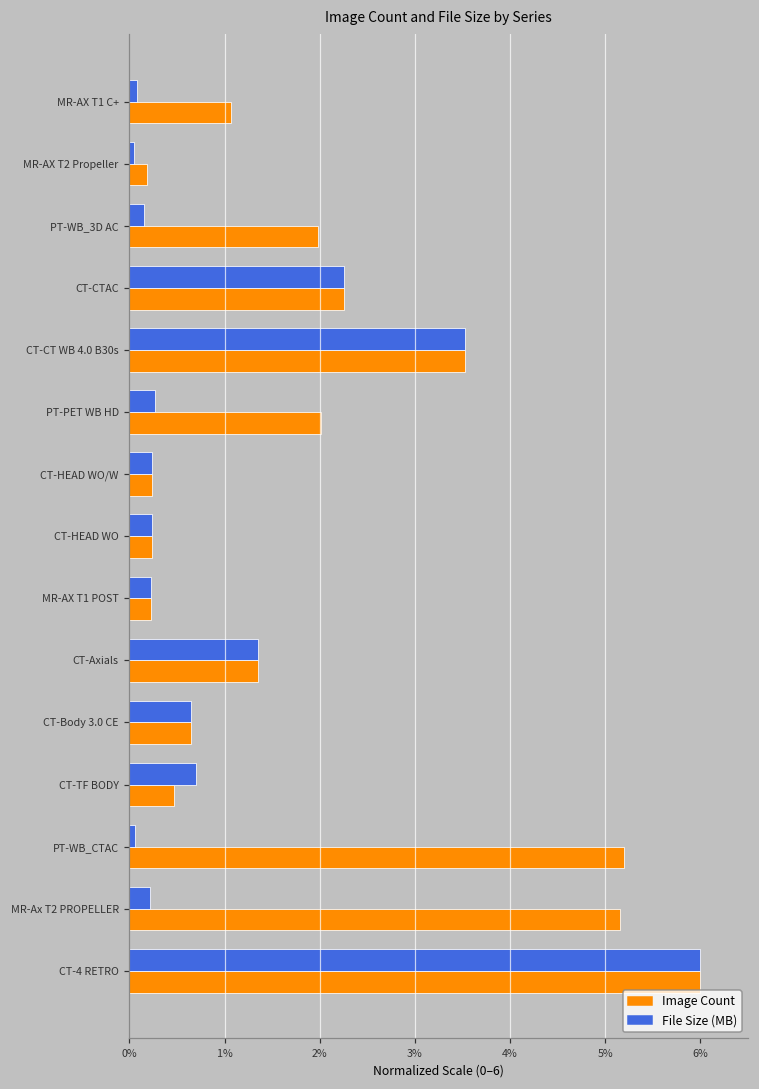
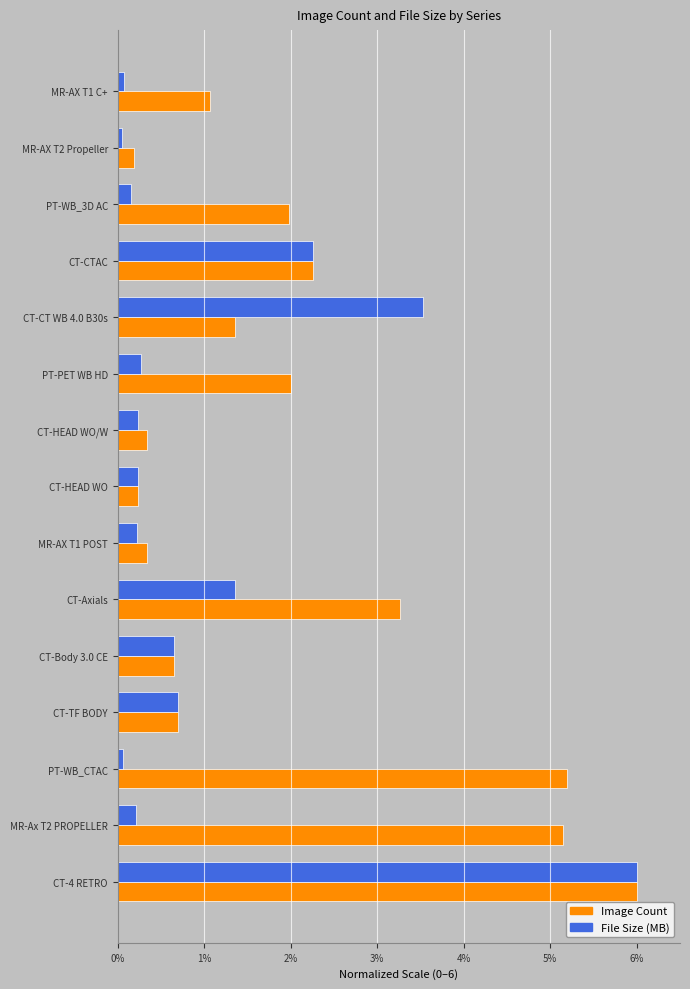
Image Count, CT-CT WB 4.0 B30s: 3.5% -> 1.4%
Image Count, CT-HEAD WO/W: 0.2% -> 0.3%
Image Count, MR-AX T1 POST: 0.2% -> 0.3%
Image Count, CT-Axials: 1.4% -> 3.3%
Image Count, CT-TF BODY: 0.5% -> 0.7%
